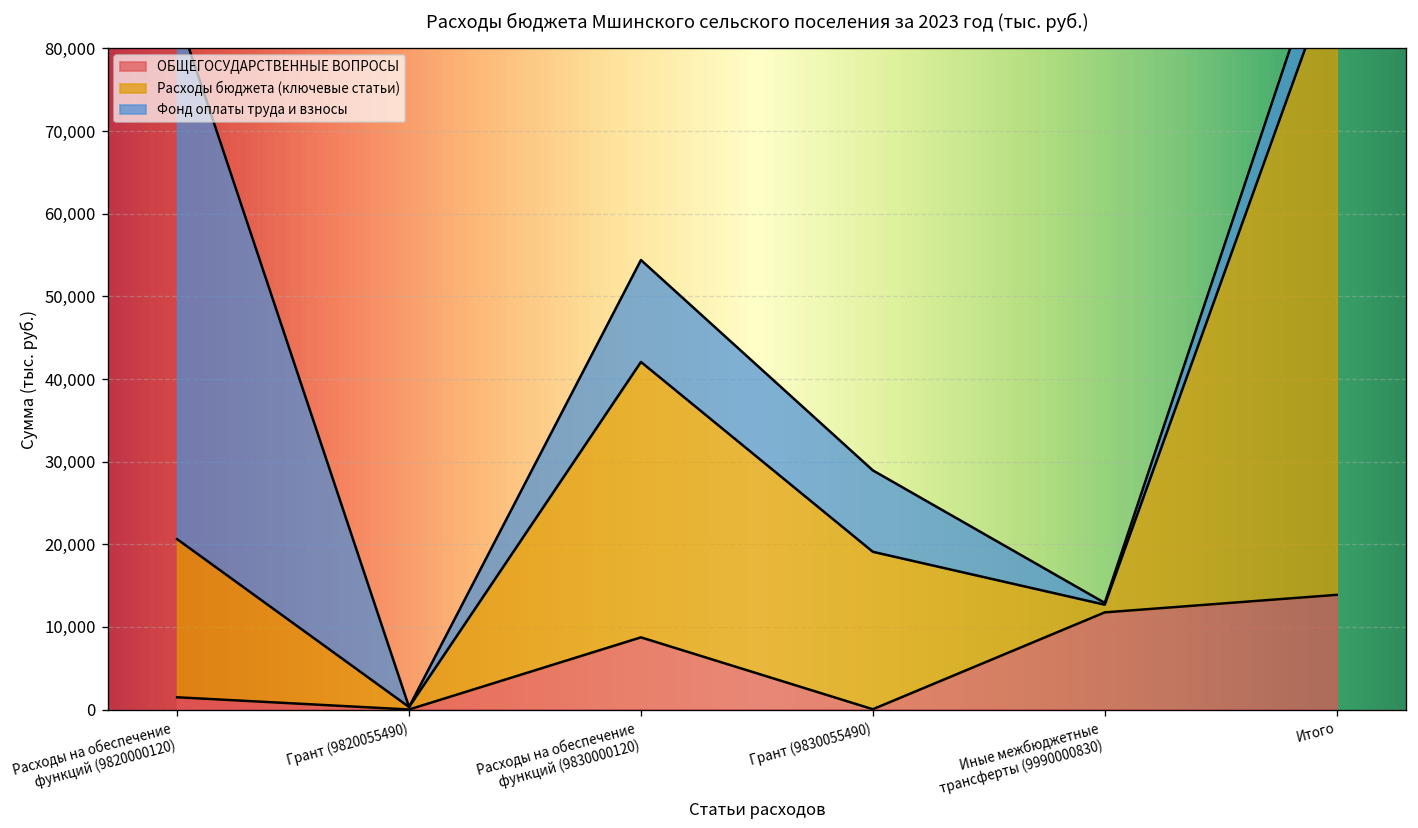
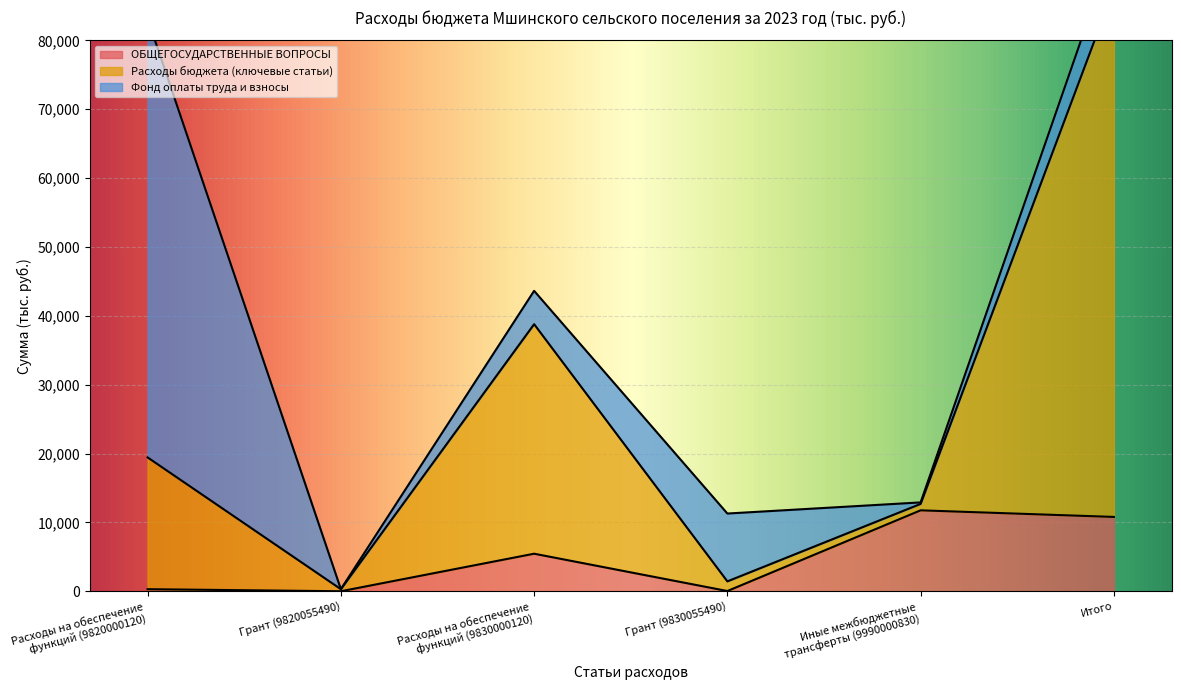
ОБЩЕГОСУДАРСТВЕННЫЕ ВОПРОСЫ, Расходы на обеспечение функций (9820000120): 1,000 -> 0
ОБЩЕГОСУДАРСТВЕННЫЕ ВОПРОСЫ, Расходы на обеспечение функций (9830000120): 9,000 -> 5,000
Фонд оплаты труда и взносы, Расходы на обеспечение функций (9830000120): 12,000 -> 5,000
Расходы бюджета (ключевые статьи), Грант (9830055490): 19,000 -> 1,000
ОБЩЕГОСУДАРСТВЕННЫЕ ВОПРОСЫ, Итого: 14,000 -> 11,000
